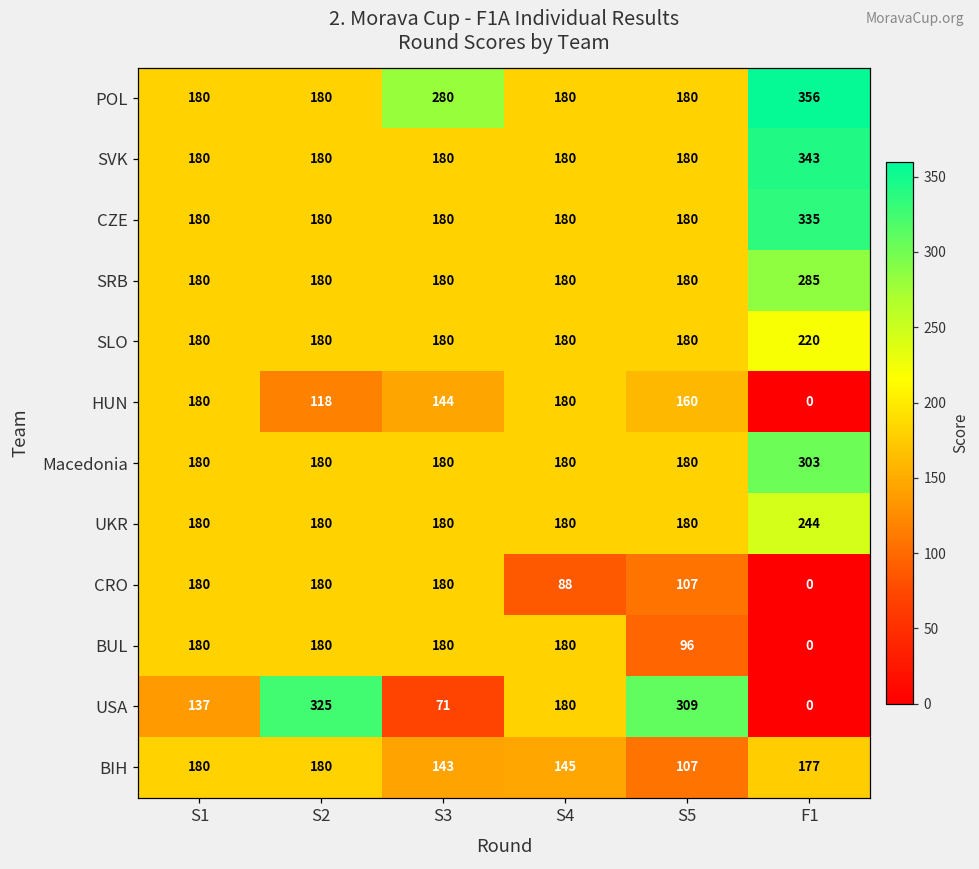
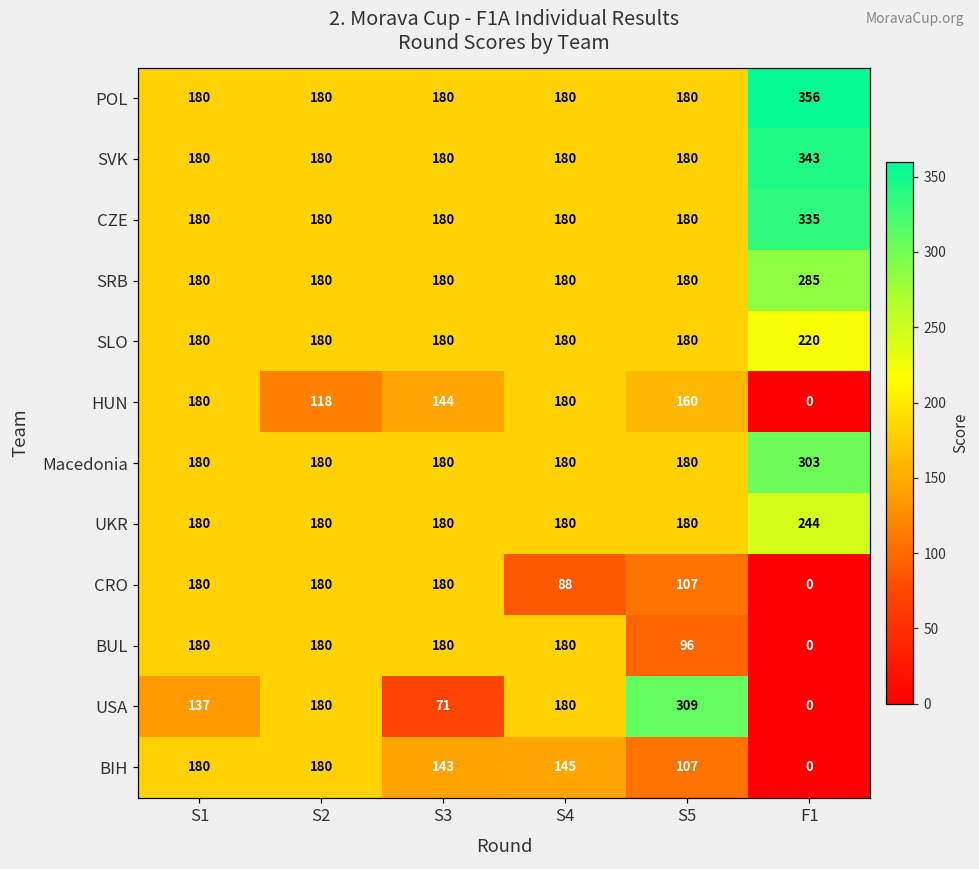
POL, S3: 280 -> 180
USA, S2: 325 -> 180
BIH, F1: 177 -> 0
